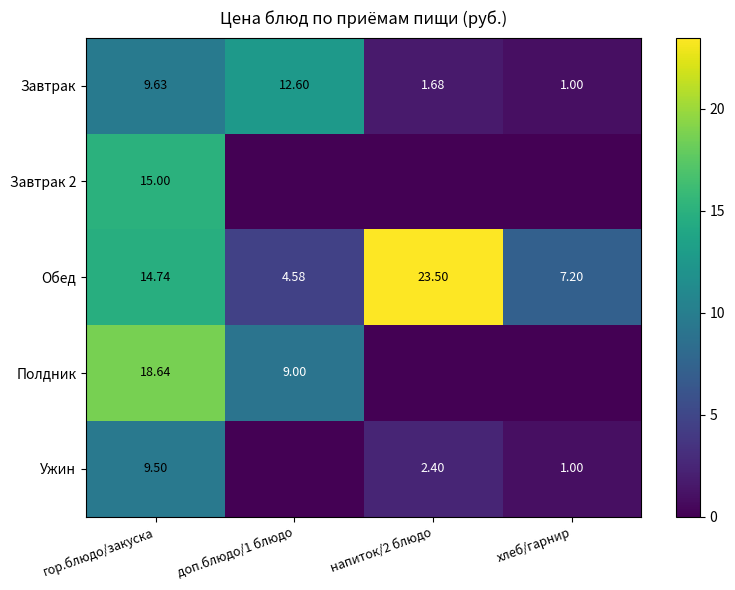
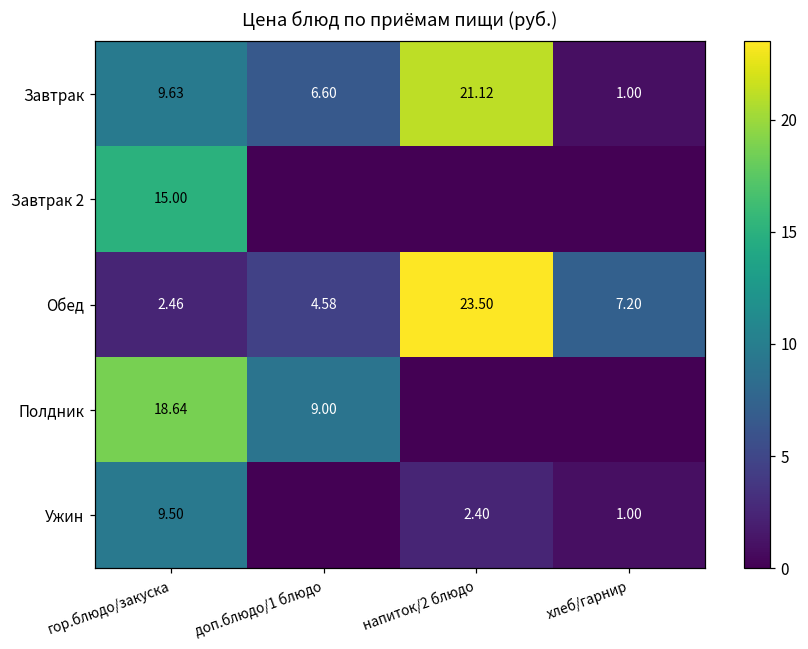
Завтрак, доп.блюдо/1 блюдо: 12.60 -> 6.60
Завтрак, напиток/2 блюдо: 1.68 -> 21.12
Обед, гор.блюдо/закуска: 14.74 -> 2.46
